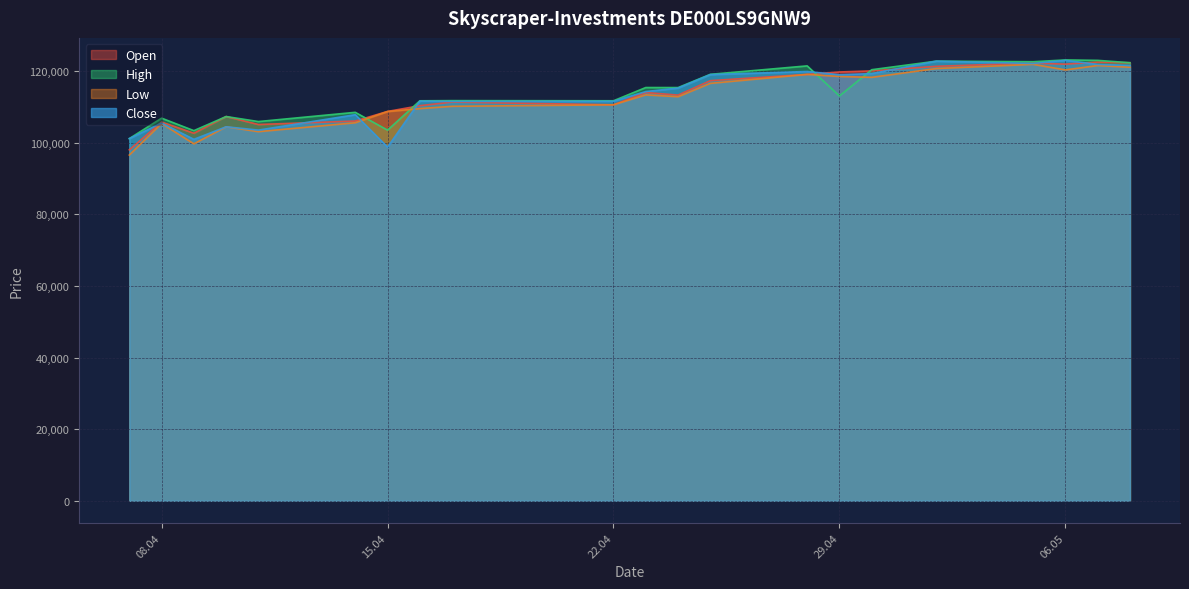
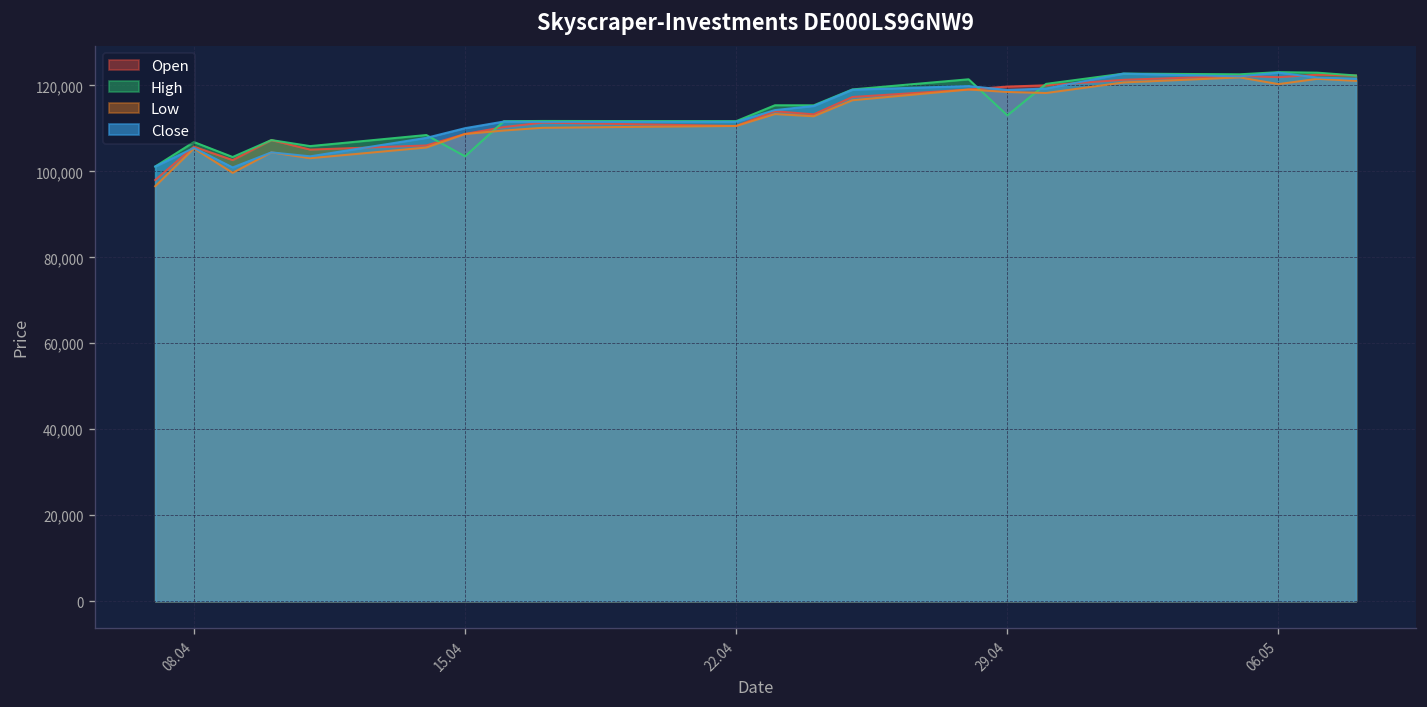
Close, 15.04: 99,000 -> 110,000
